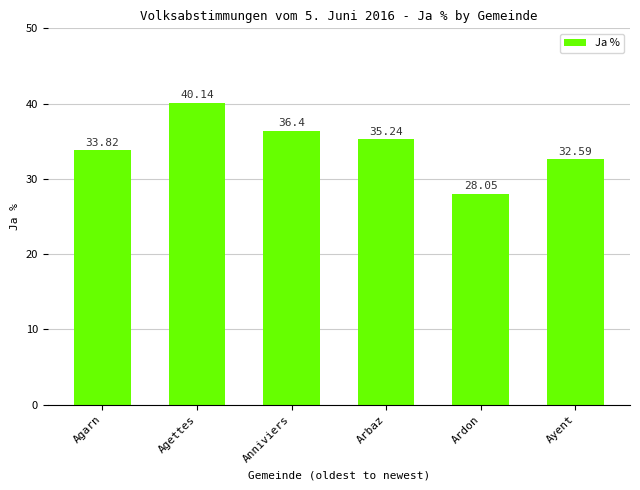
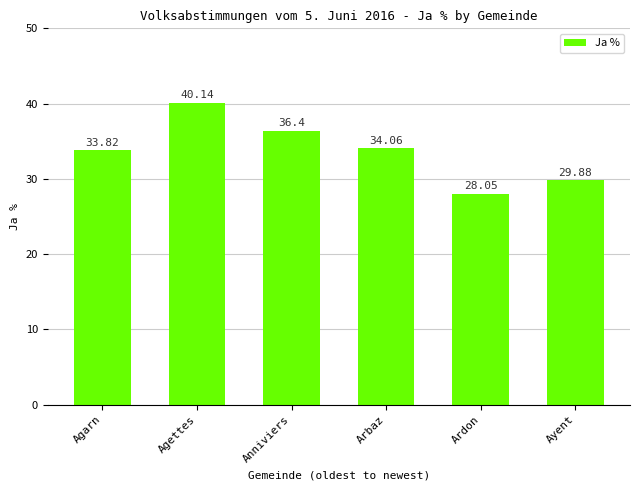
Arbaz: 35.24 -> 34.06
Ayent: 32.59 -> 29.88
